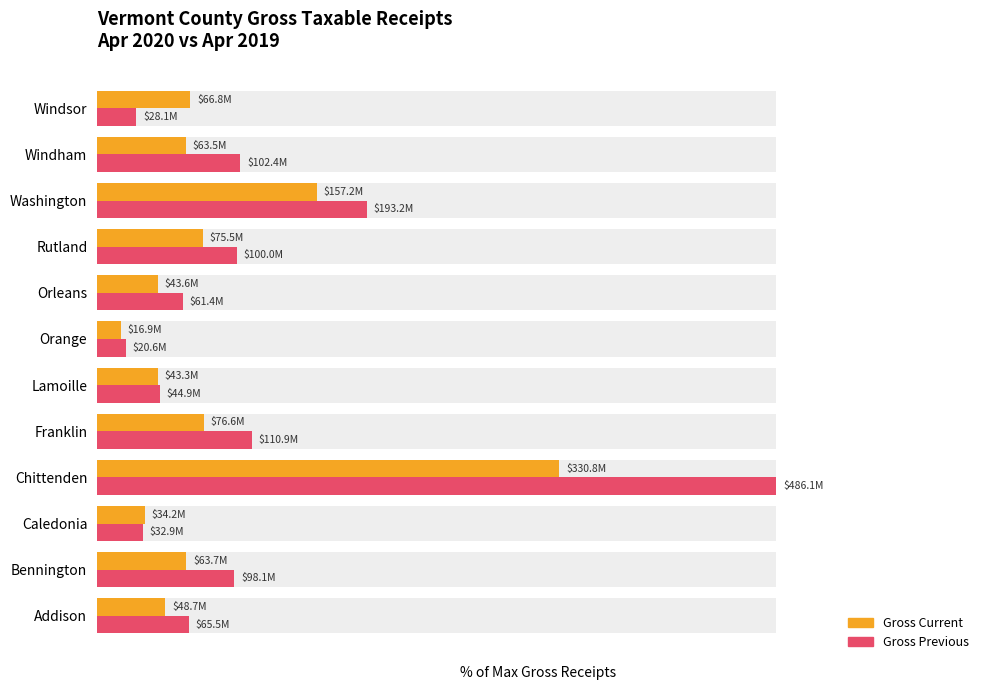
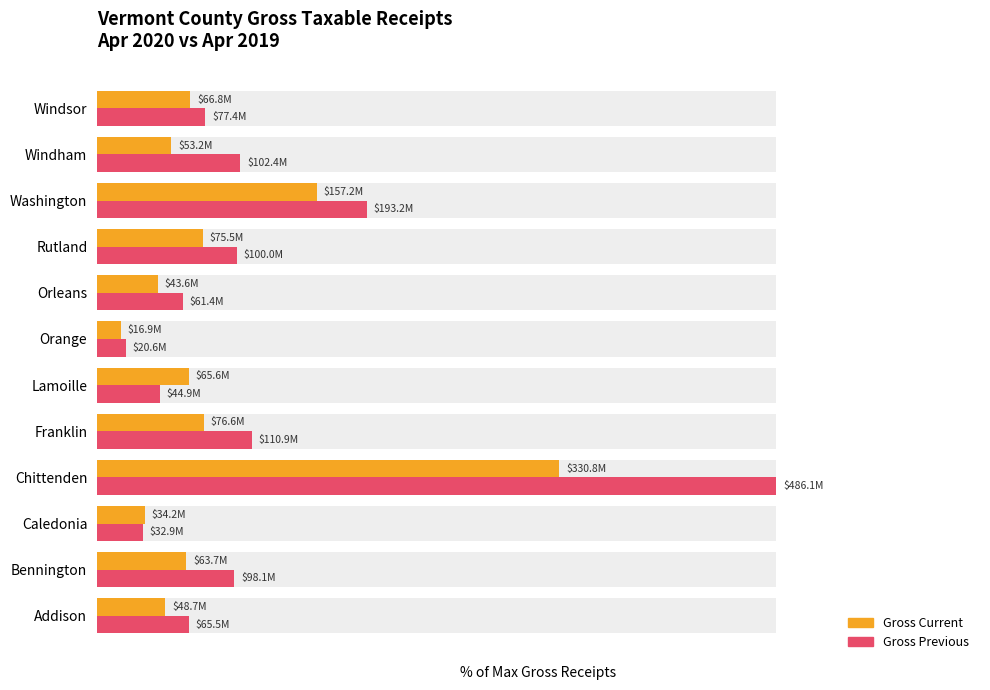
Gross Previous, Windsor: $28.1M -> $77.4M
Gross Current, Windham: $63.5M -> $53.2M
Gross Current, Lamoille: $43.3M -> $65.6M
